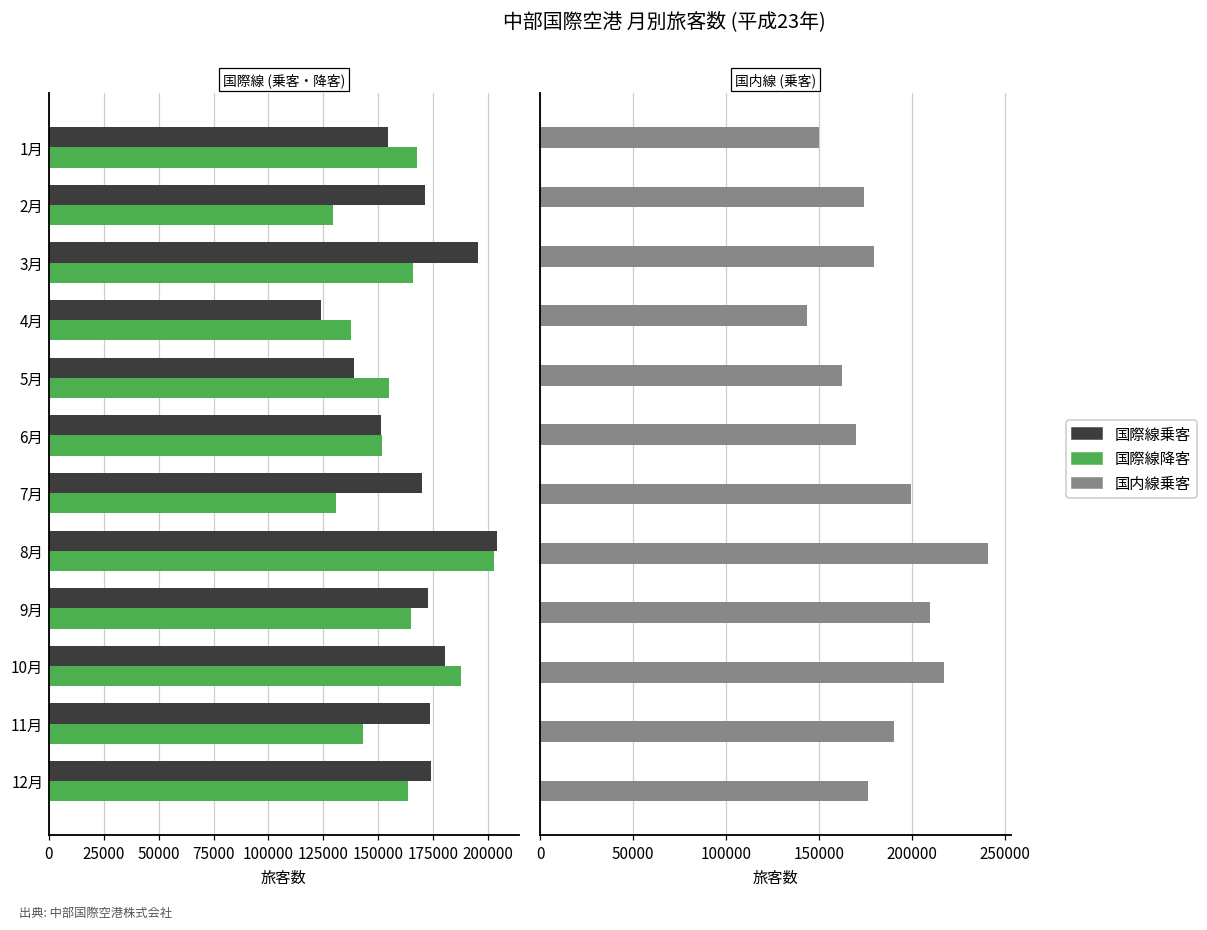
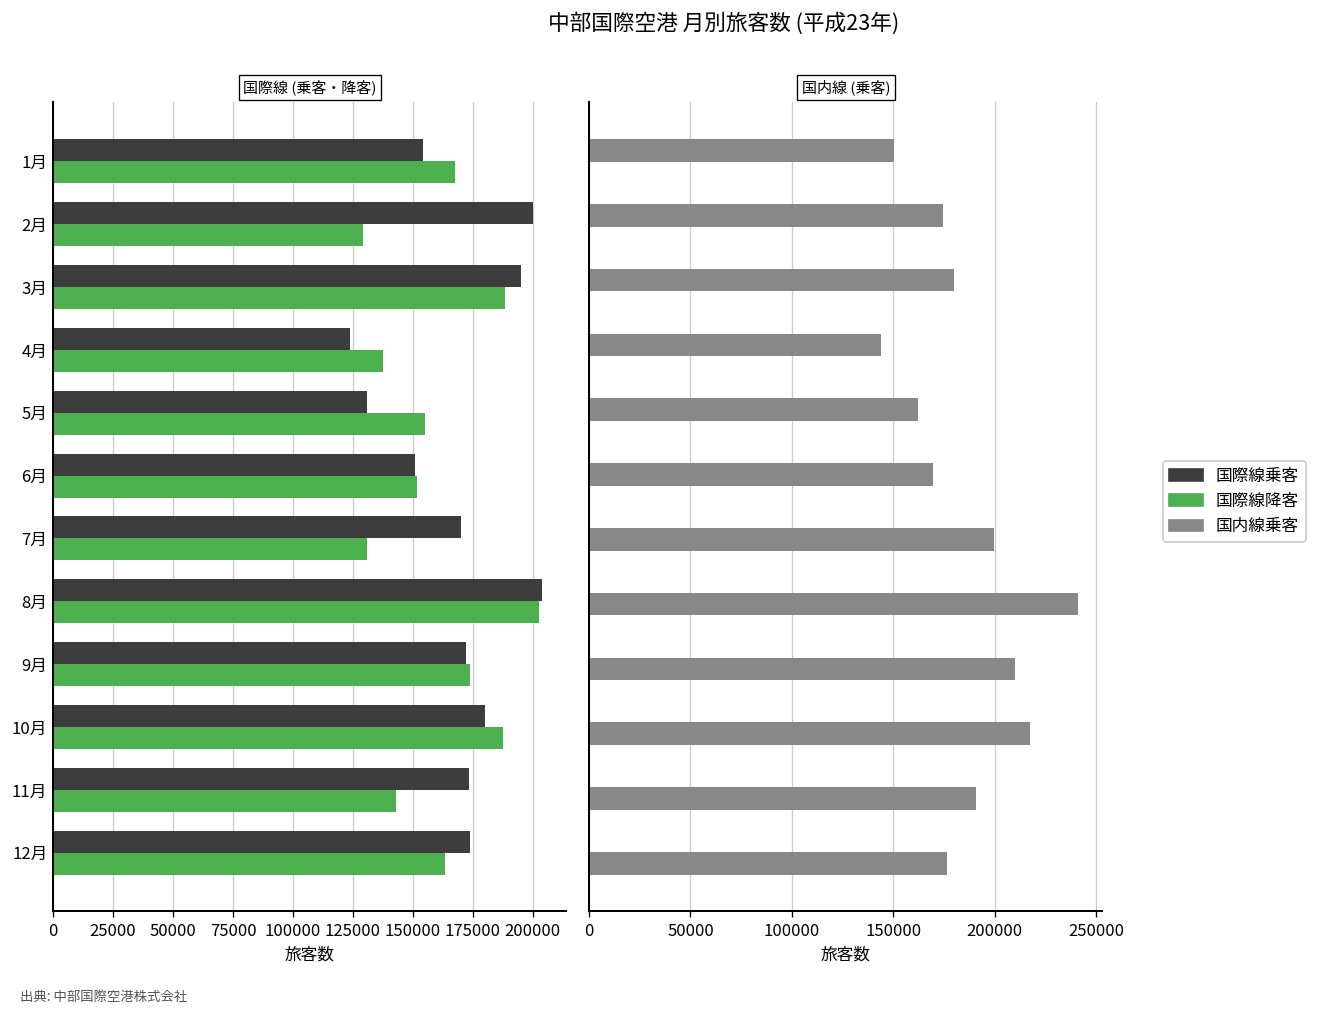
国際線 (乗客・降客), 国際線乗客, 2月: 171000 -> 200000
国際線 (乗客・降客), 国際線降客, 3月: 166000 -> 189000
国際線 (乗客・降客), 国際線乗客, 5月: 139000 -> 131000
国際線 (乗客・降客), 国際線降客, 9月: 165000 -> 174000
